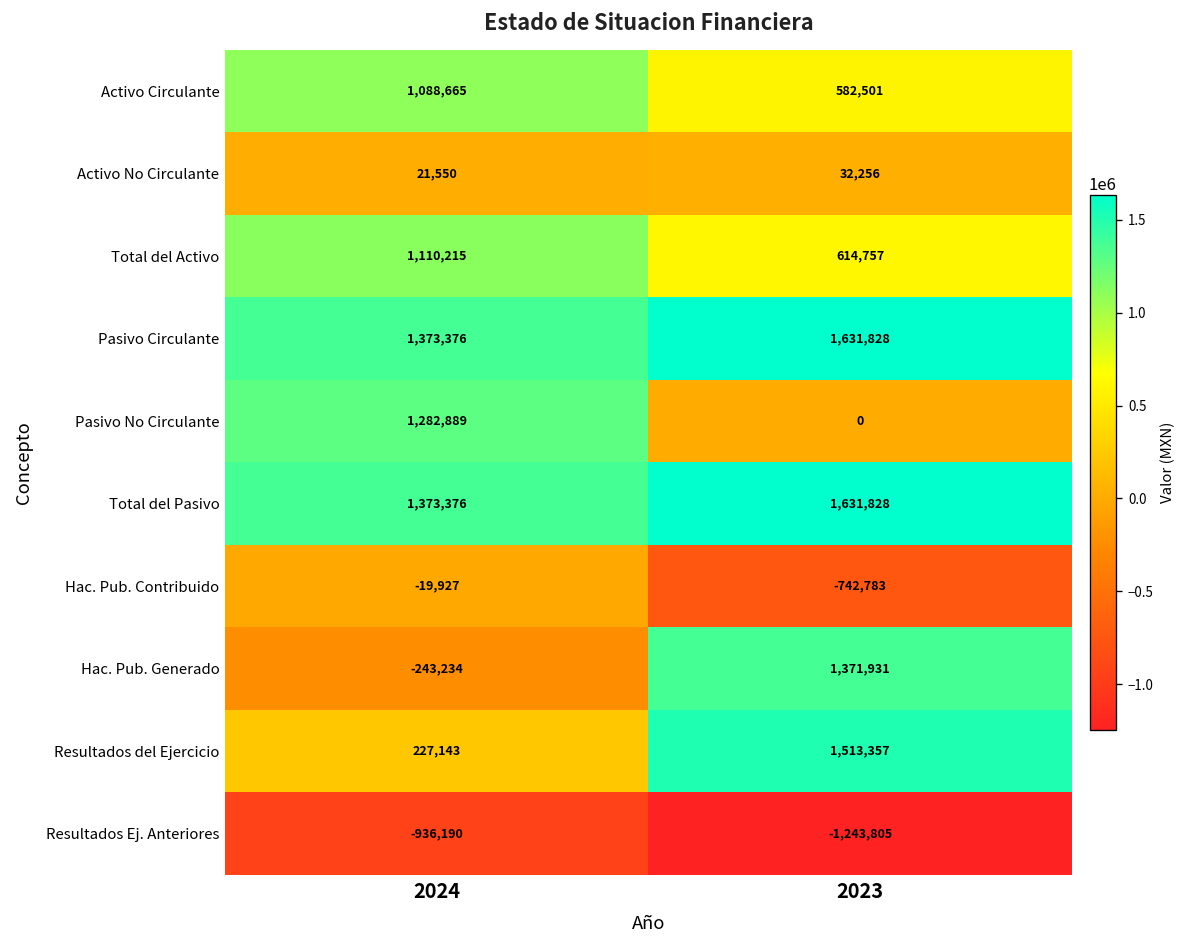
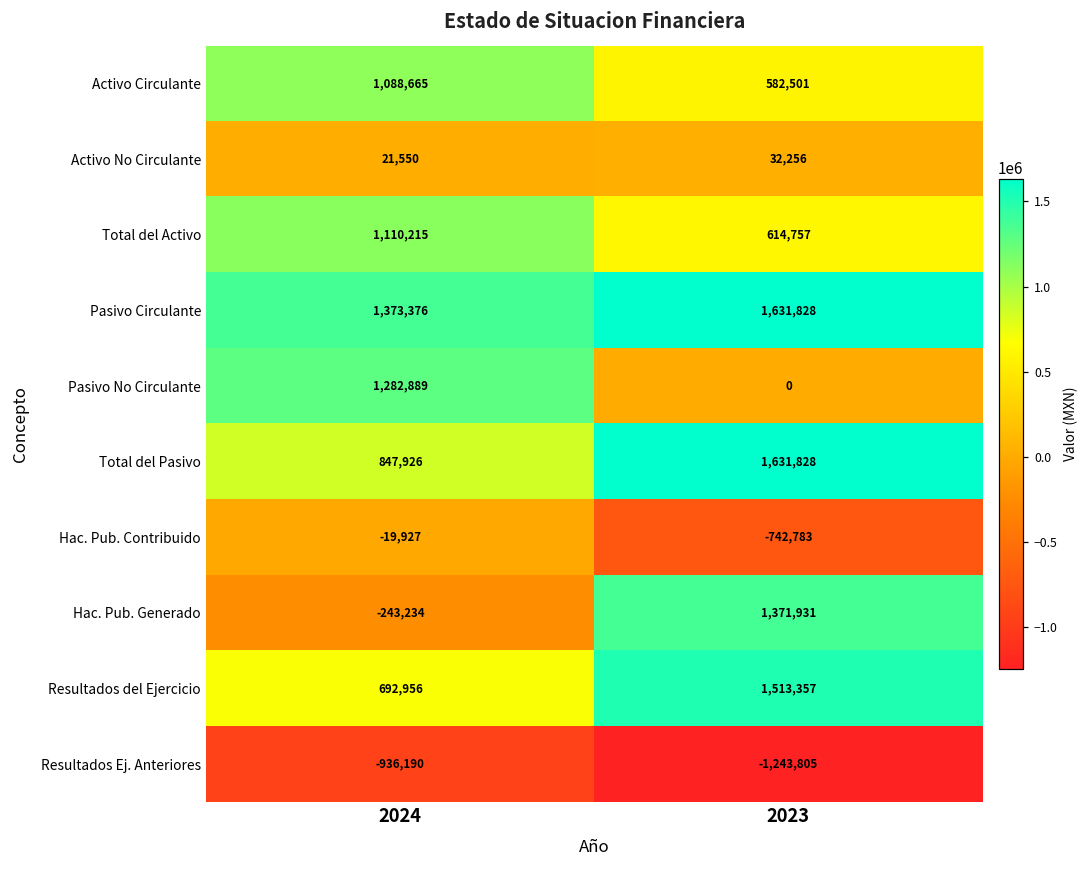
Total del Pasivo, 2024: 1,373,376 -> 847,926
Resultados del Ejercicio, 2024: 227,143 -> 692,956
